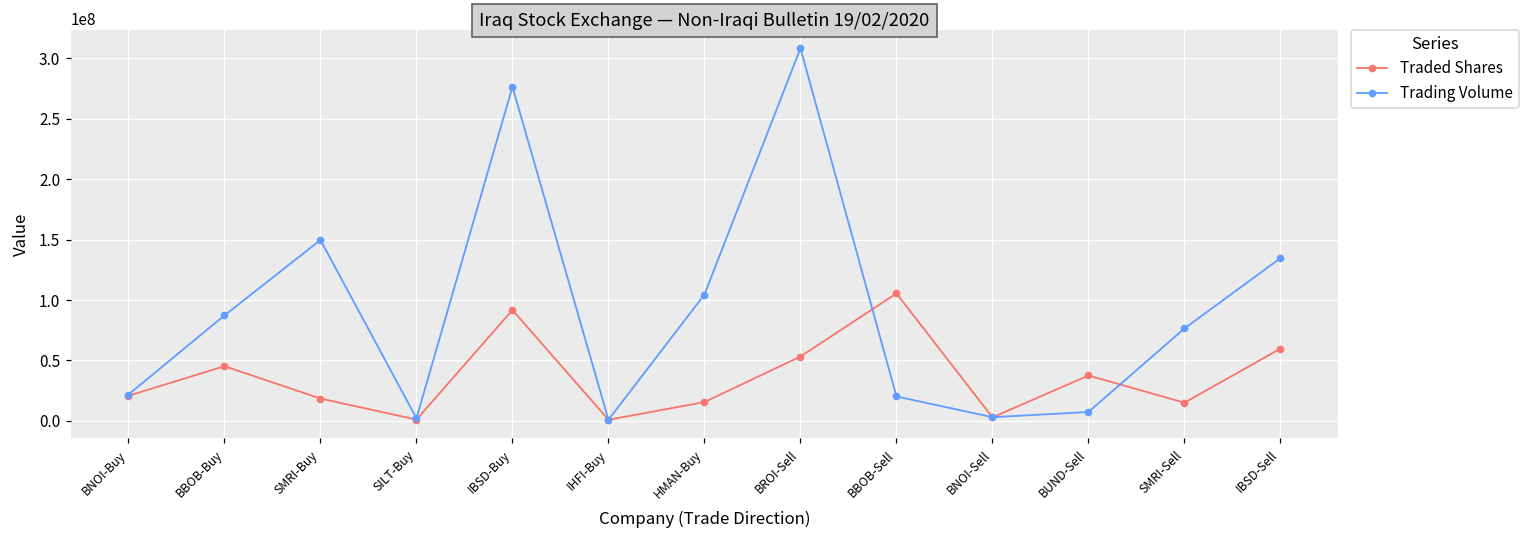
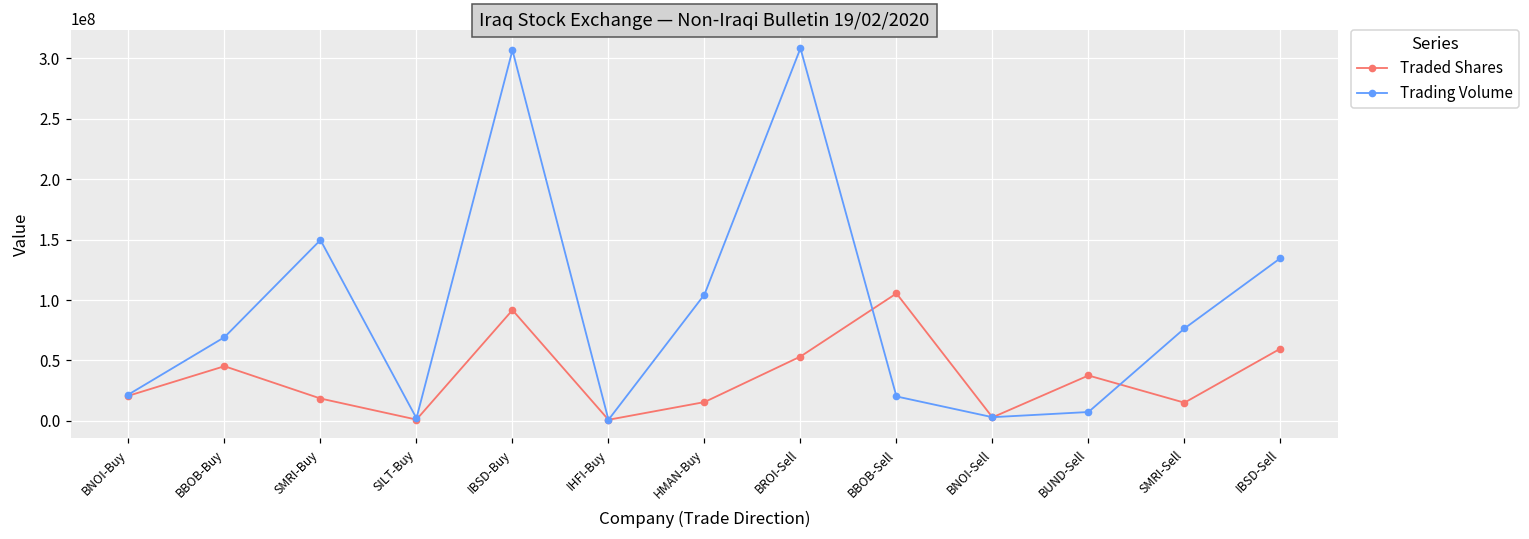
Trading Volume, BBOB-Buy: 87000000 -> 69000000
Trading Volume, IBSD-Buy: 276000000 -> 307000000
